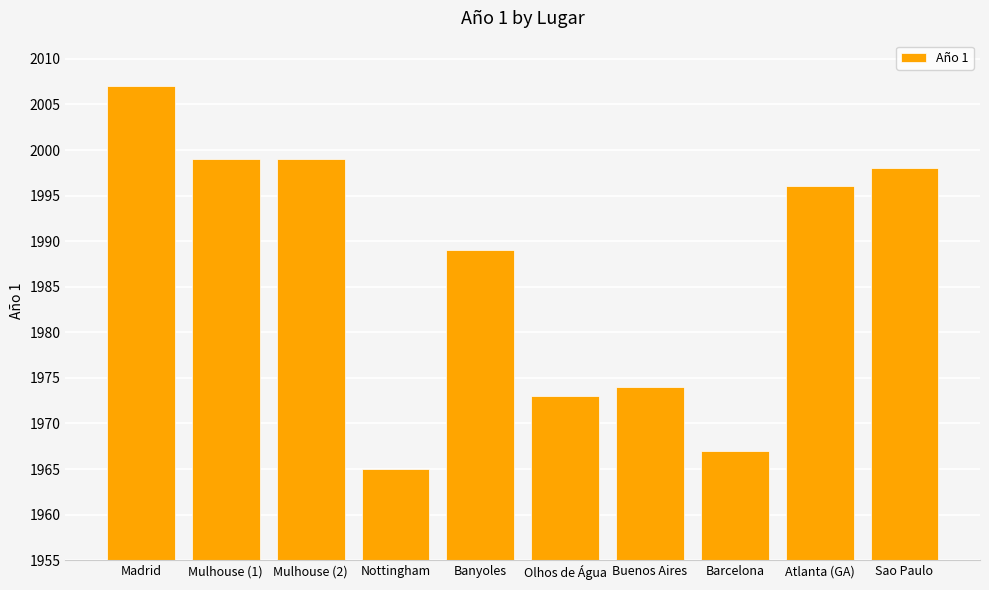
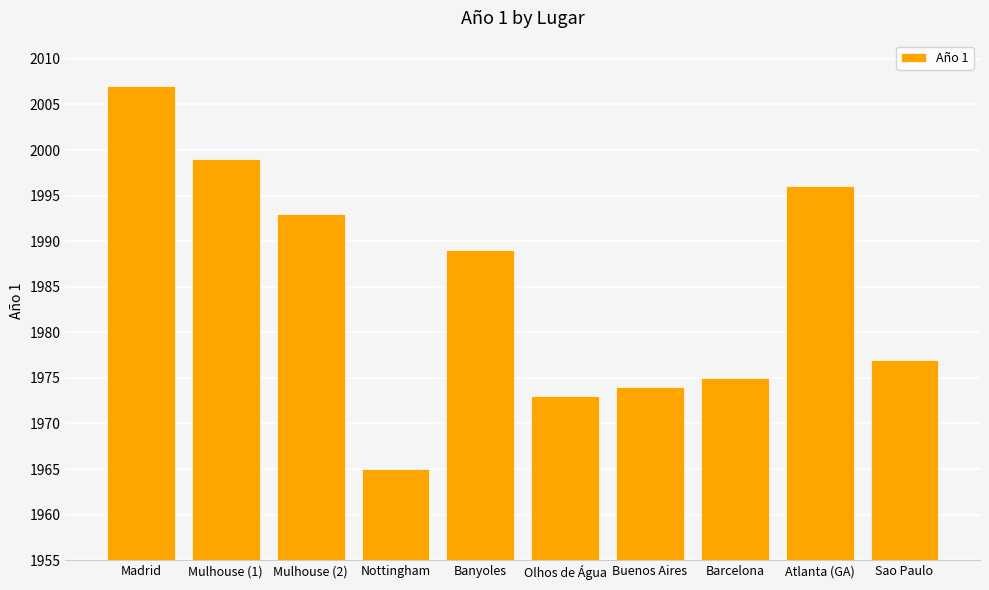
Mulhouse (2): 1999 -> 1993
Barcelona: 1967 -> 1975
Sao Paulo: 1998 -> 1977
